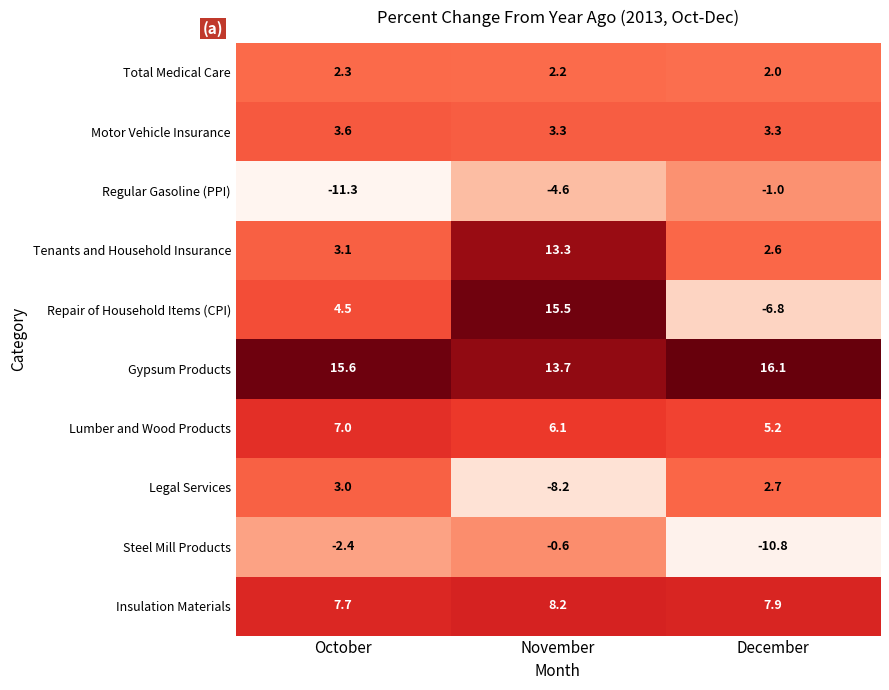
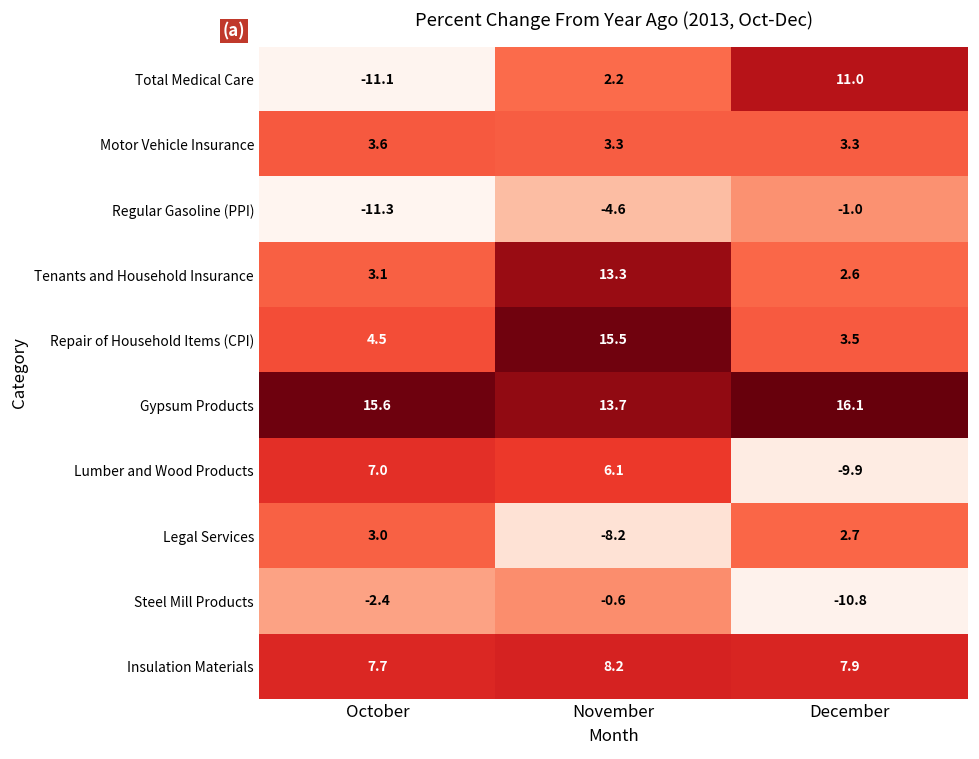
Total Medical Care, October: 2.3 -> -11.1
Total Medical Care, December: 2.0 -> 11.0
Repair of Household Items (CPI), December: -6.8 -> 3.5
Lumber and Wood Products, December: 5.2 -> -9.9
